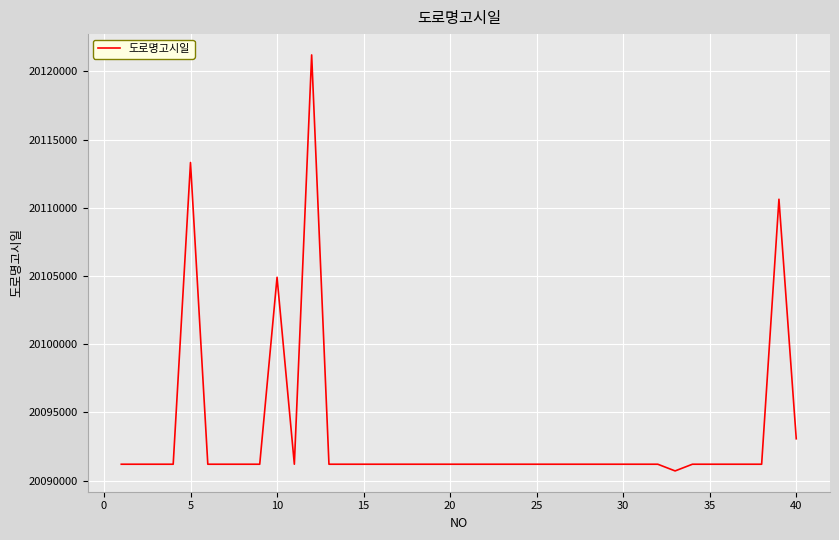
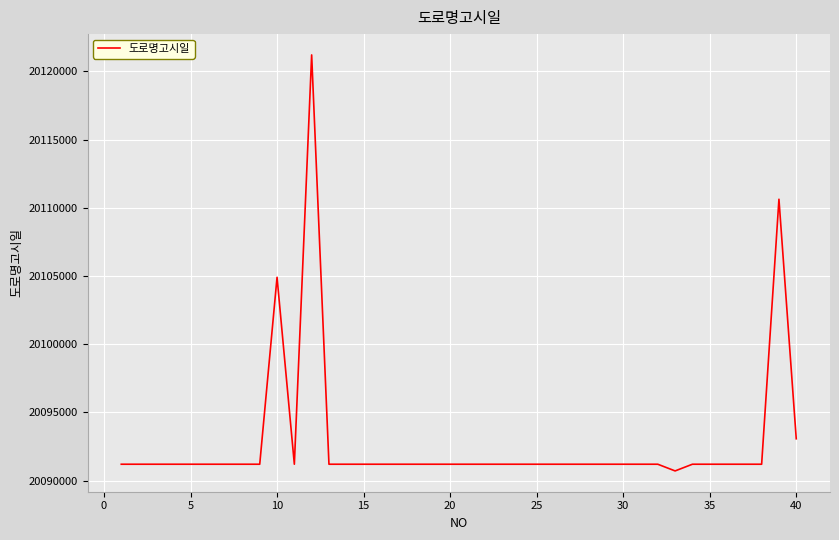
5: 20113300 -> 20091200
